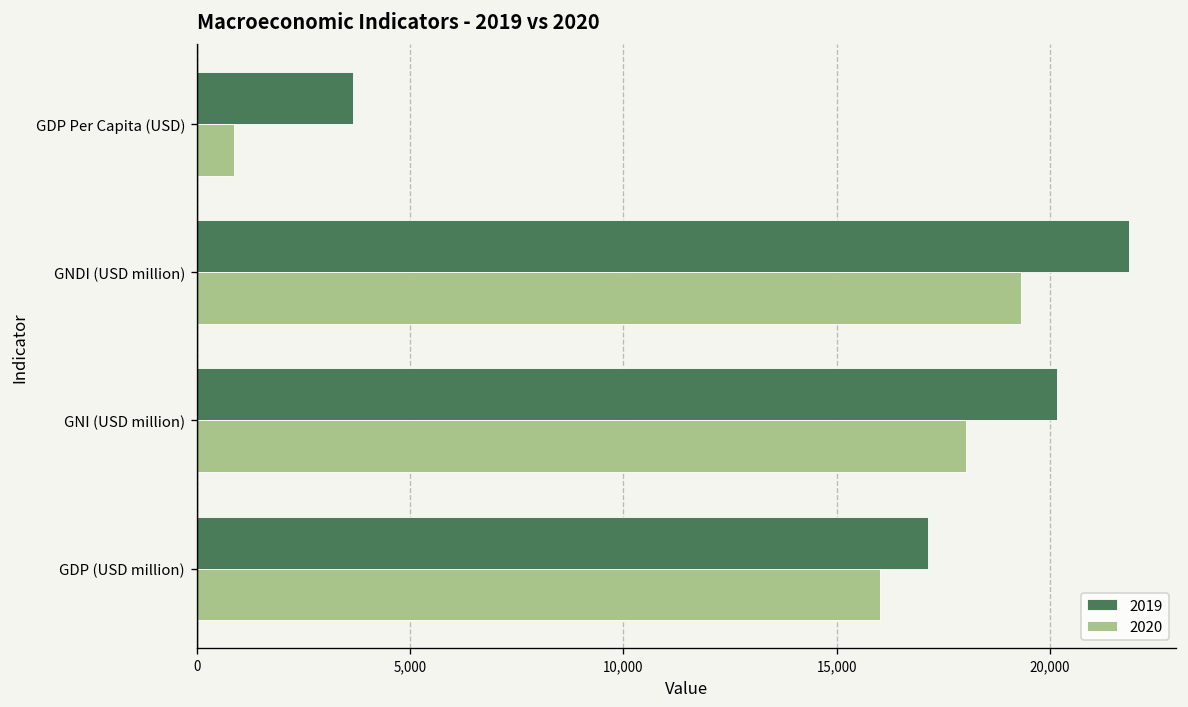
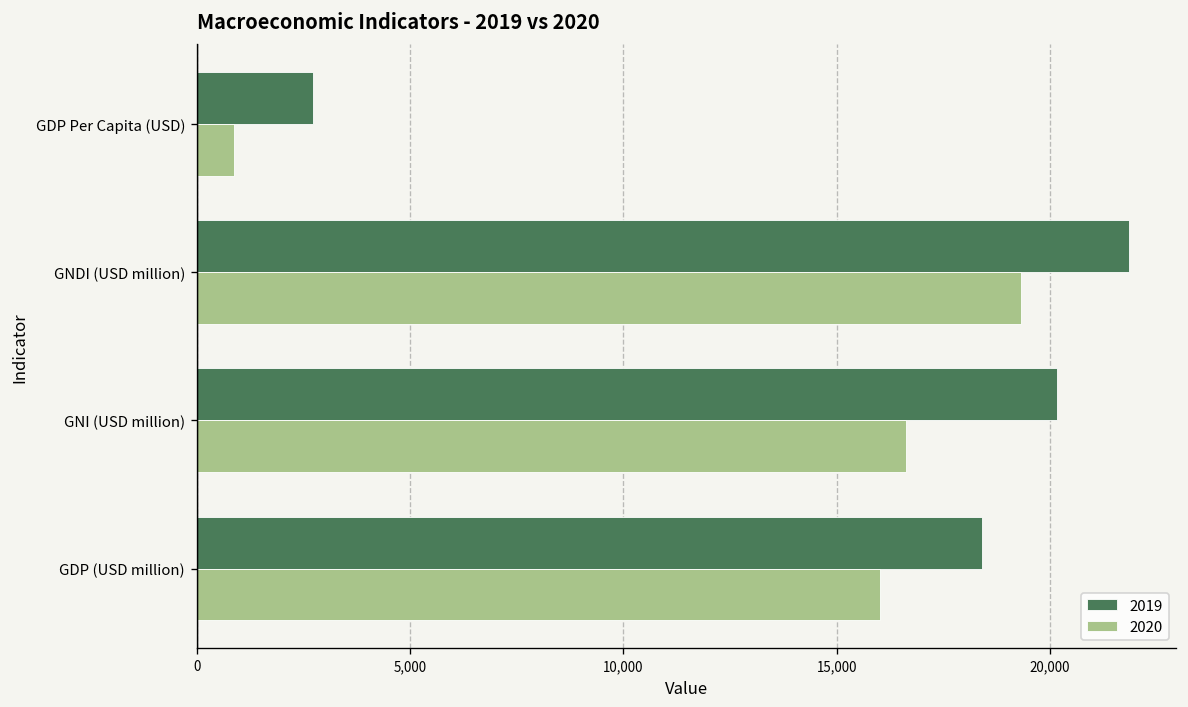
2019, GDP Per Capita (USD): 3,700 -> 2,700
2020, GNI (USD million): 18,000 -> 16,600
2019, GDP (USD million): 17,100 -> 18,400
